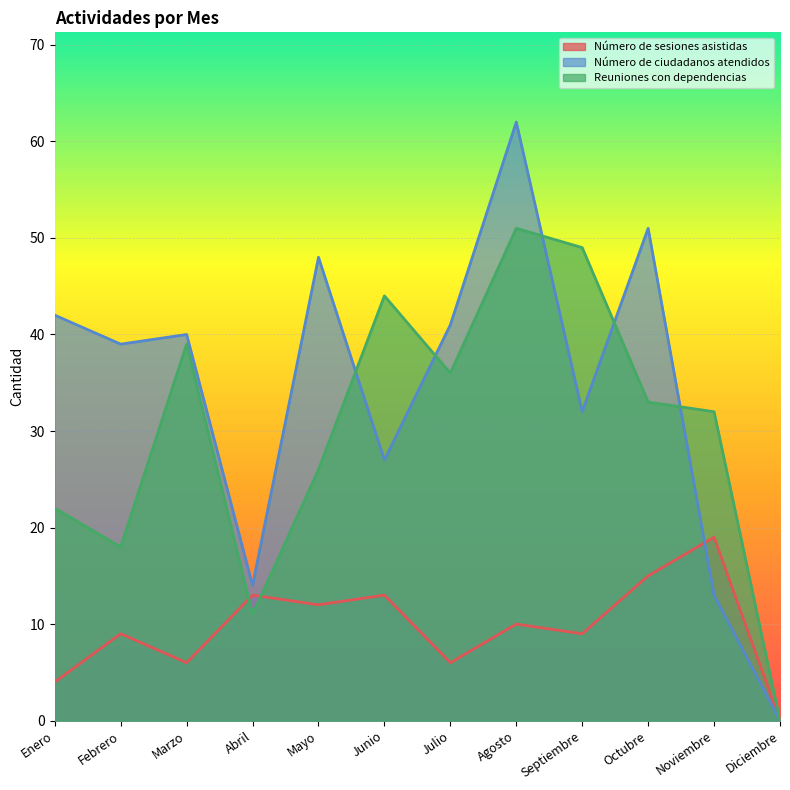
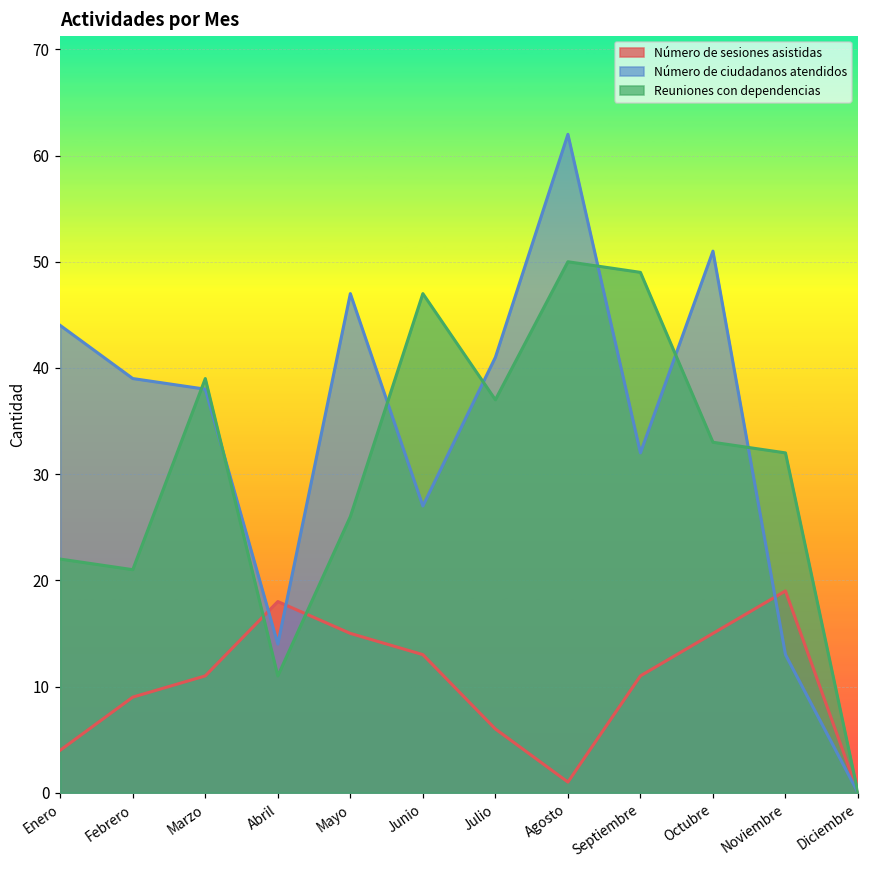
Número de ciudadanos atendidos, Enero: 42 -> 44
Reuniones con dependencias, Febrero: 18 -> 21
Número de sesiones asistidas, Marzo: 6 -> 11
Número de ciudadanos atendidos, Marzo: 40 -> 38
Número de sesiones asistidas, Abril: 13 -> 18
Número de sesiones asistidas, Mayo: 12 -> 15
Número de ciudadanos atendidos, Mayo: 48 -> 47
Reuniones con dependencias, Junio: 44 -> 47
Reuniones con dependencias, Julio: 36 -> 37
Número de sesiones asistidas, Agosto: 10 -> 1
Reuniones con dependencias, Agosto: 51 -> 50
Número de sesiones asistidas, Septiembre: 9 -> 11
